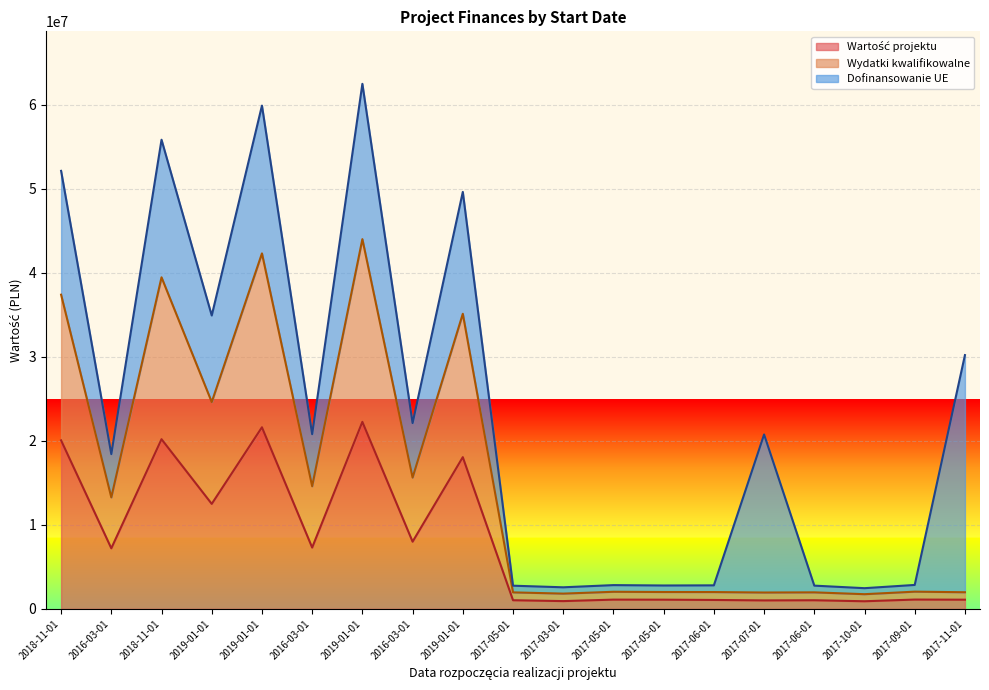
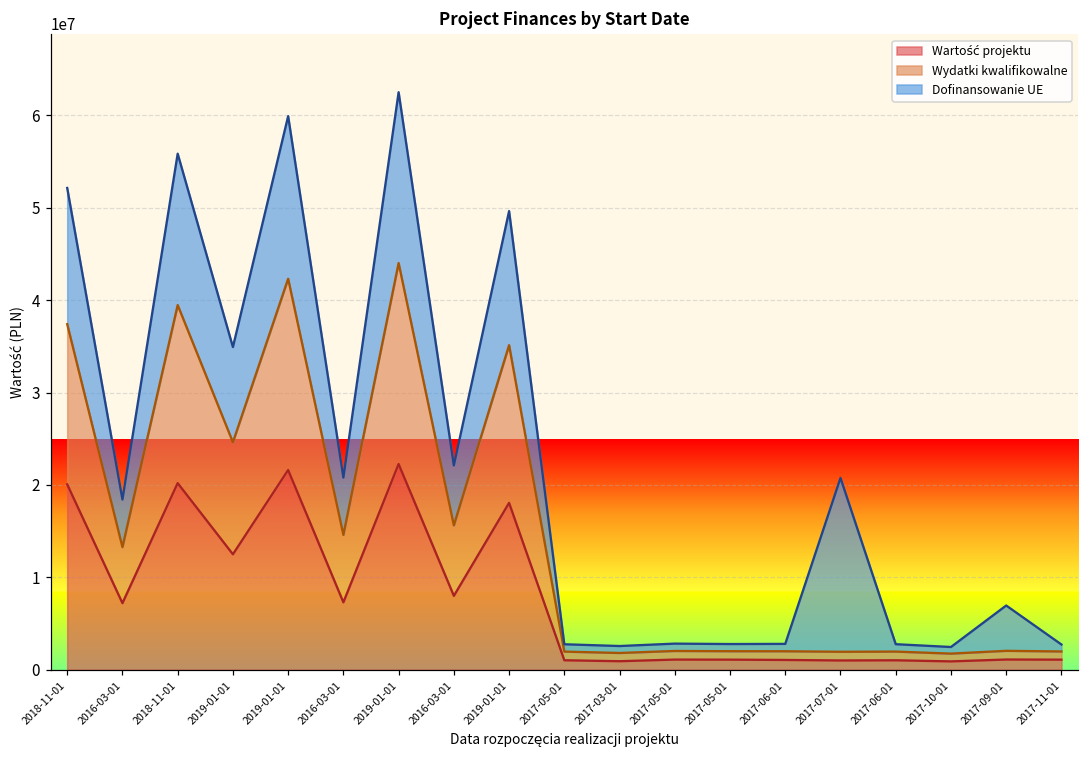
Dofinansowanie UE, 2017-09-01: 1000000 -> 5000000
Dofinansowanie UE, 2017-11-01: 28000000 -> 1000000
